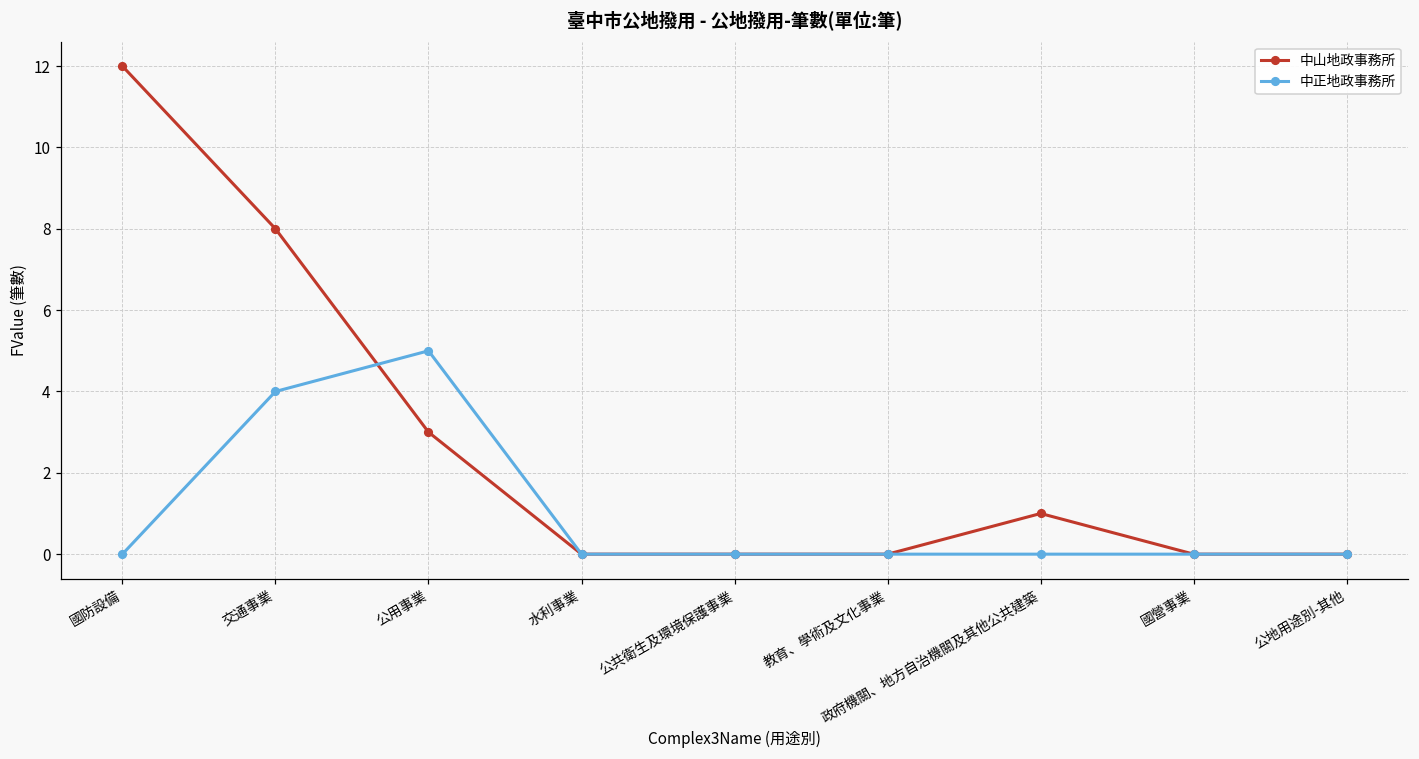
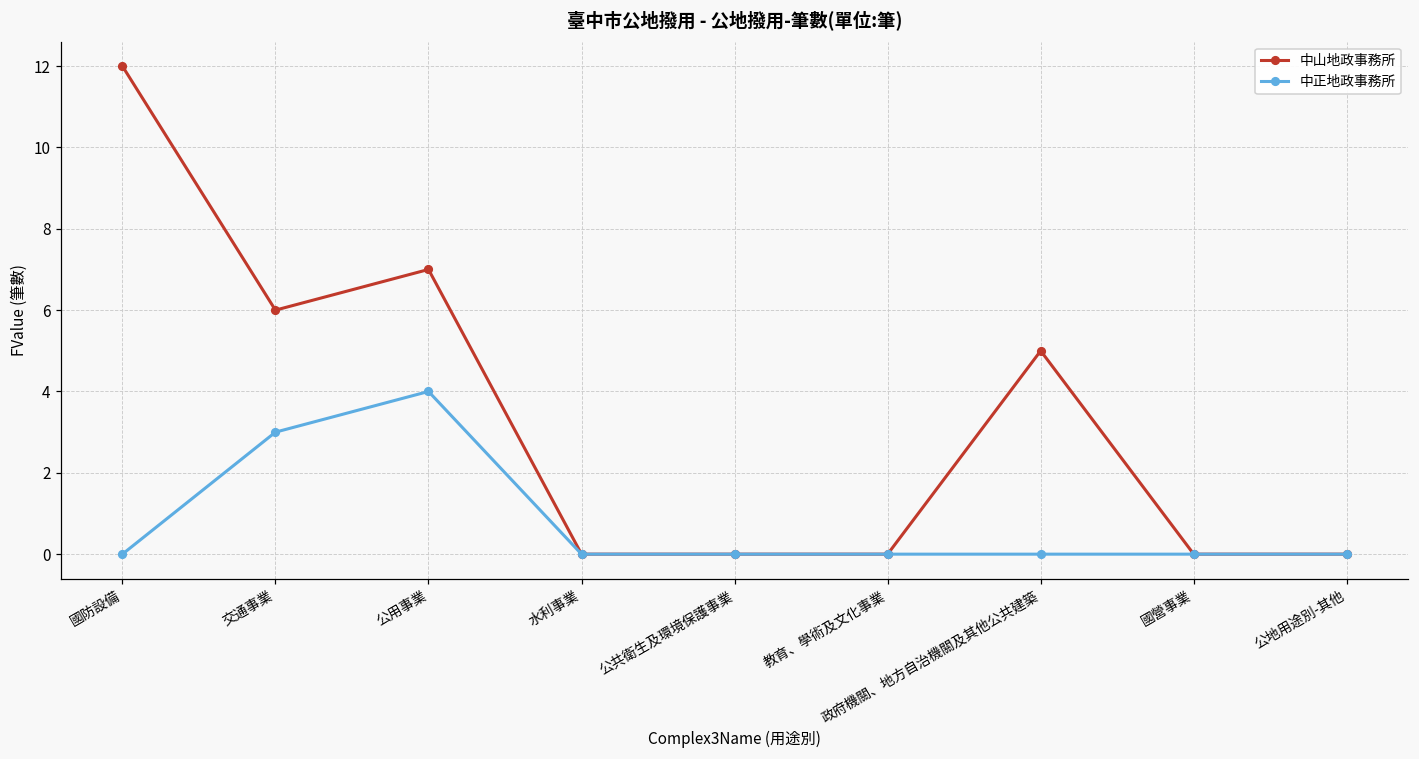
中山地政事務所, 交通事業: 8 -> 6
中正地政事務所, 交通事業: 4 -> 3
中山地政事務所, 公用事業: 3 -> 7
中正地政事務所, 公用事業: 5 -> 4
中山地政事務所, 政府機關、地方自治機關及其他公共建築: 1 -> 5
